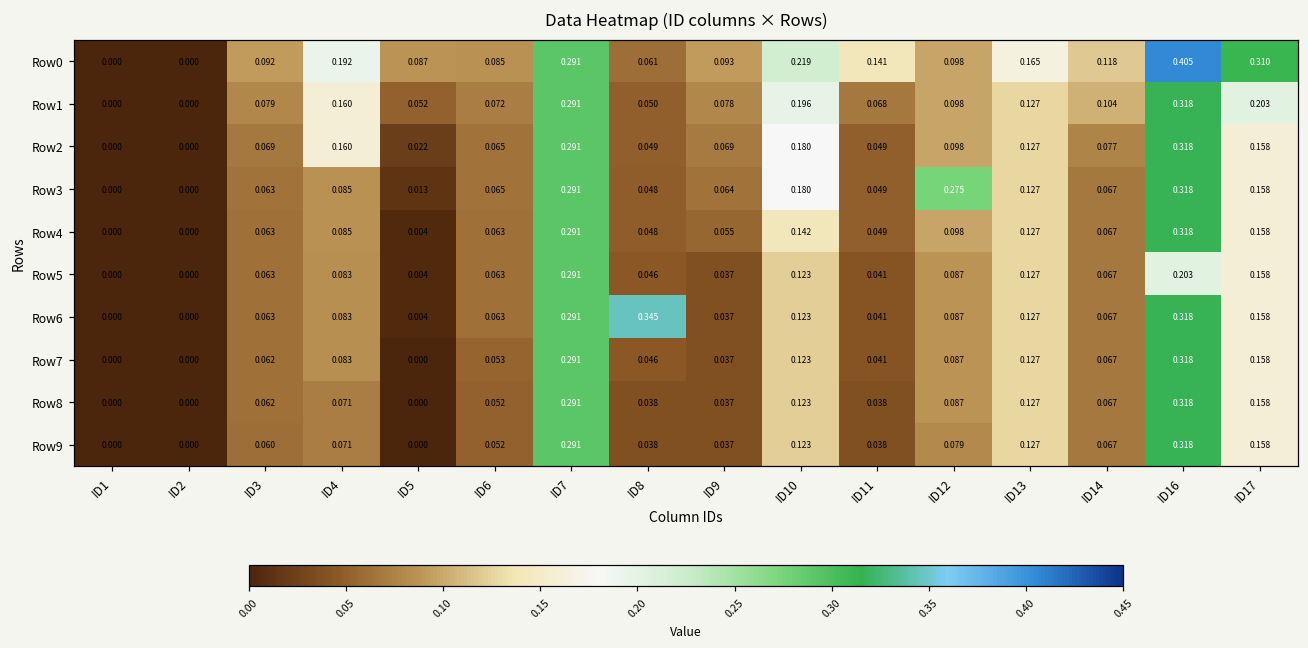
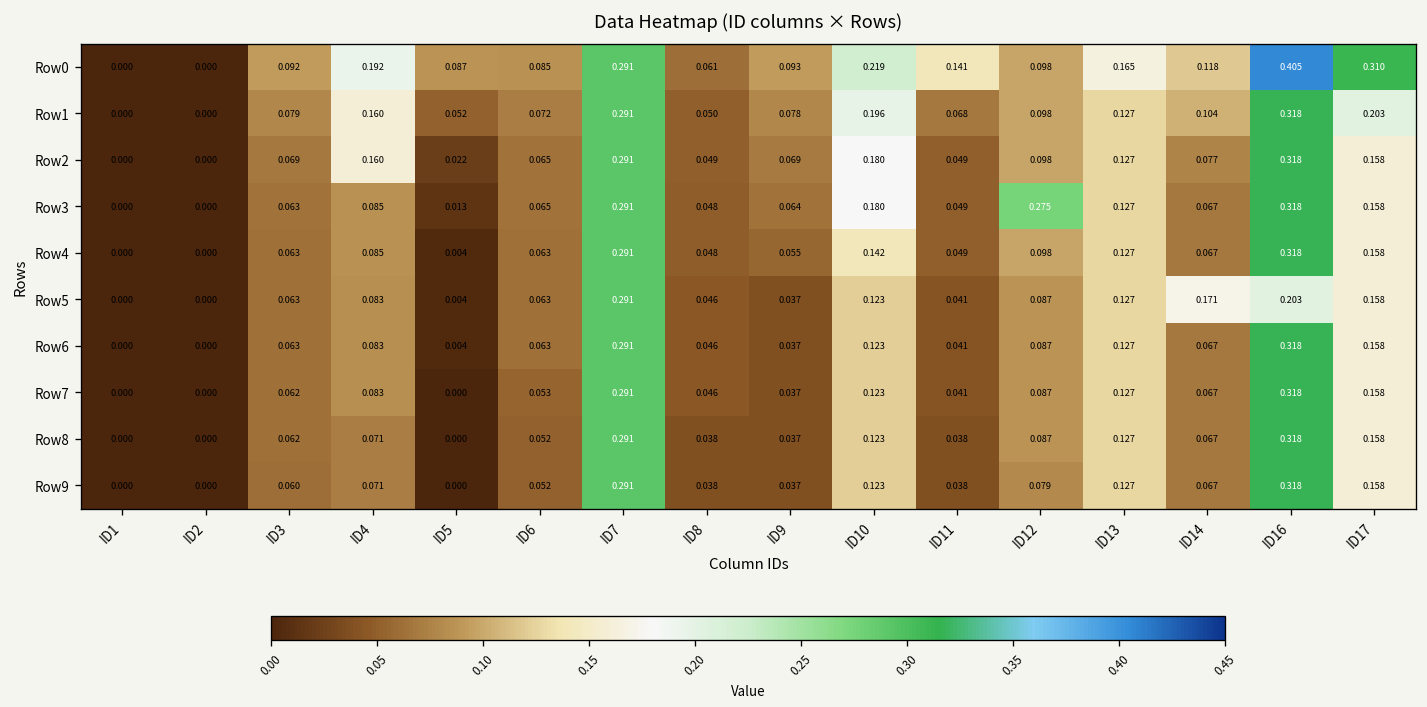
Row5, ID14: 0.067 -> 0.171
Row6, ID8: 0.345 -> 0.046
